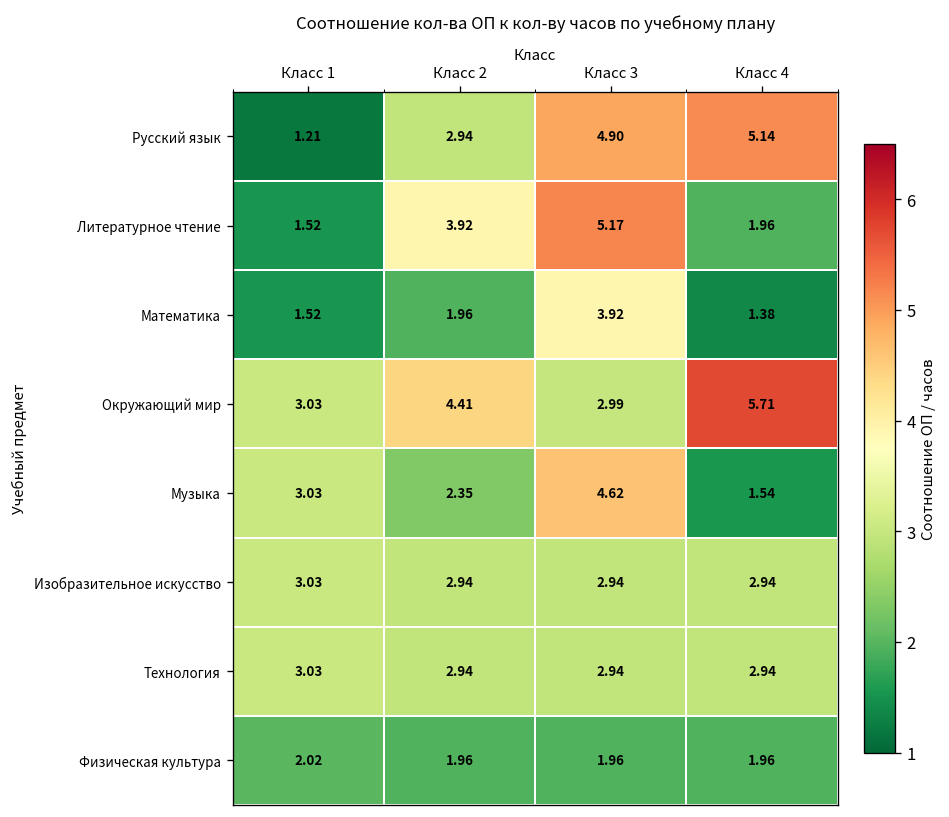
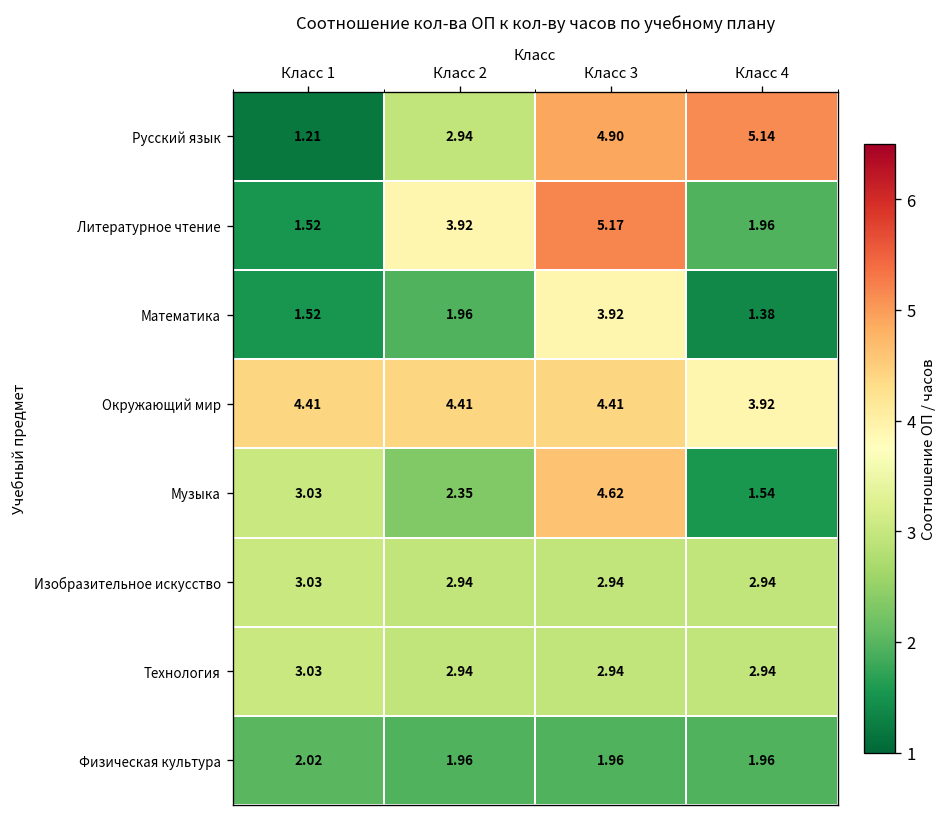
Окружающий мир, Класс 1: 3.03 -> 4.41
Окружающий мир, Класс 3: 2.99 -> 4.41
Окружающий мир, Класс 4: 5.71 -> 3.92
